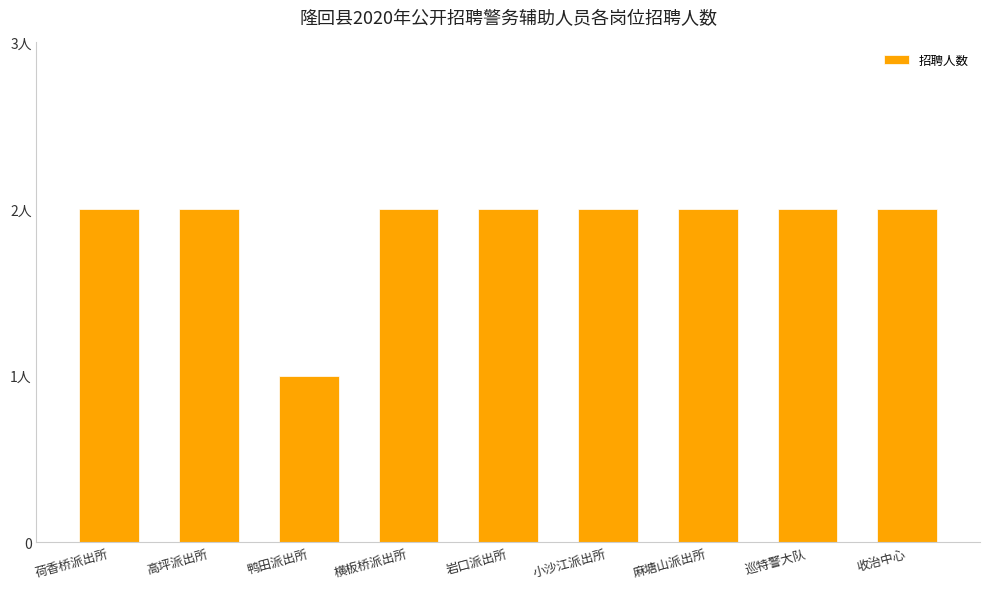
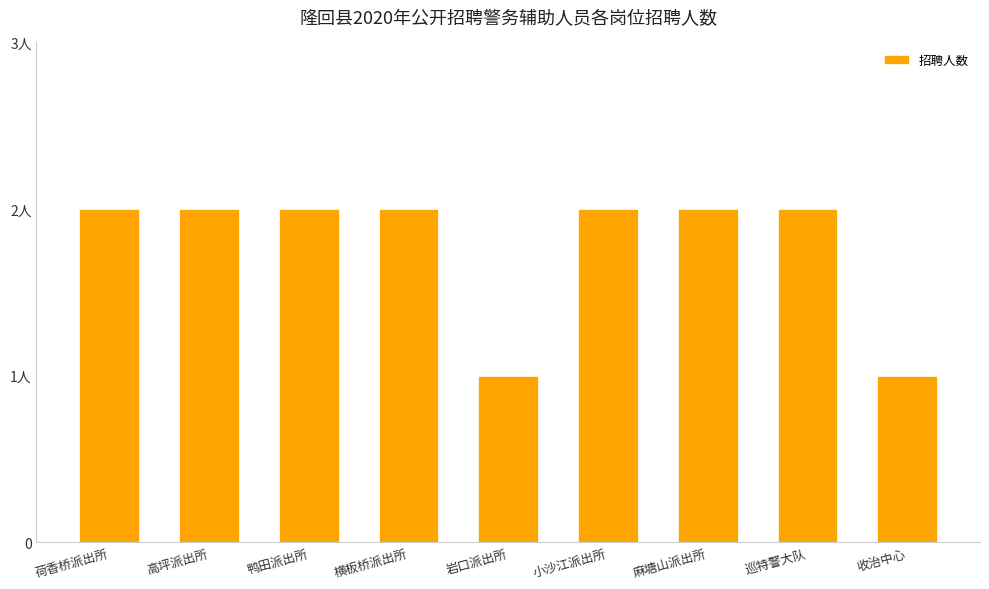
鸭田派出所: 1人 -> 2人
岩口派出所: 2人 -> 1人
收治中心: 2人 -> 1人
